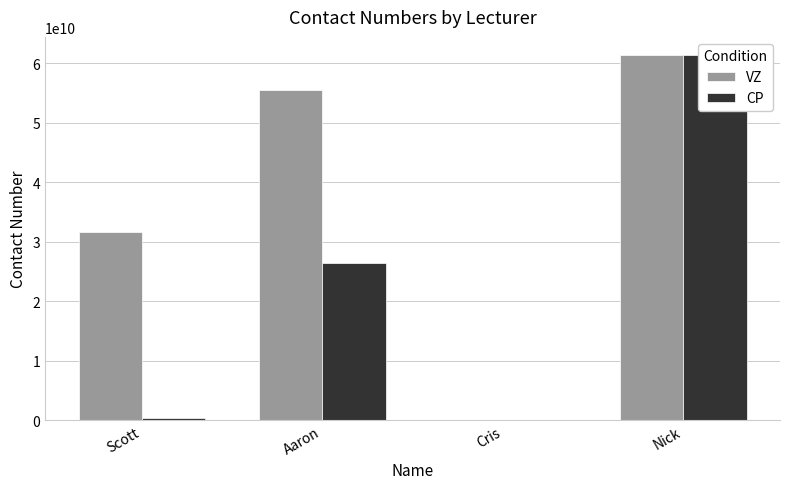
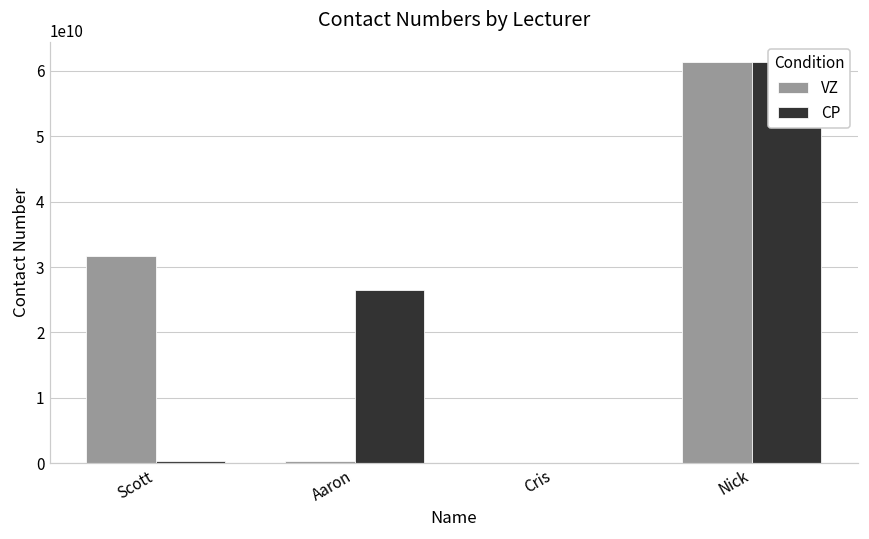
VZ, Aaron: 56000000000 -> 0
